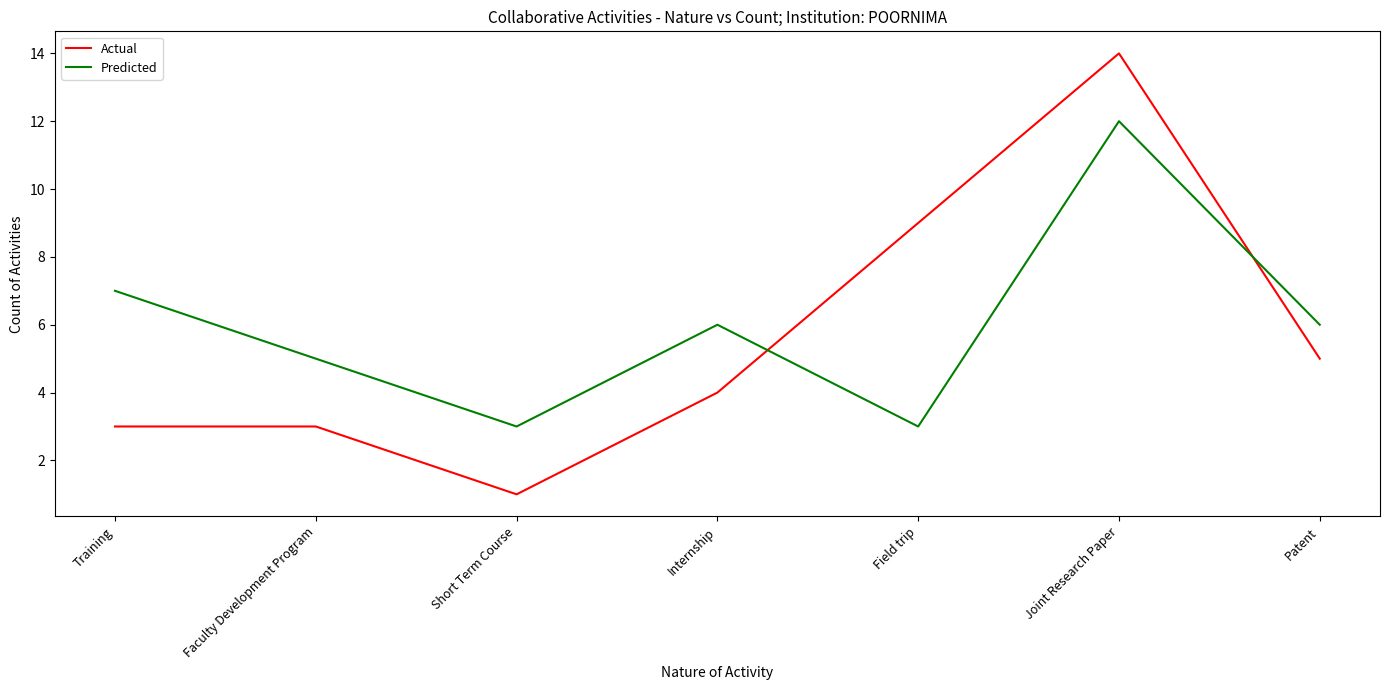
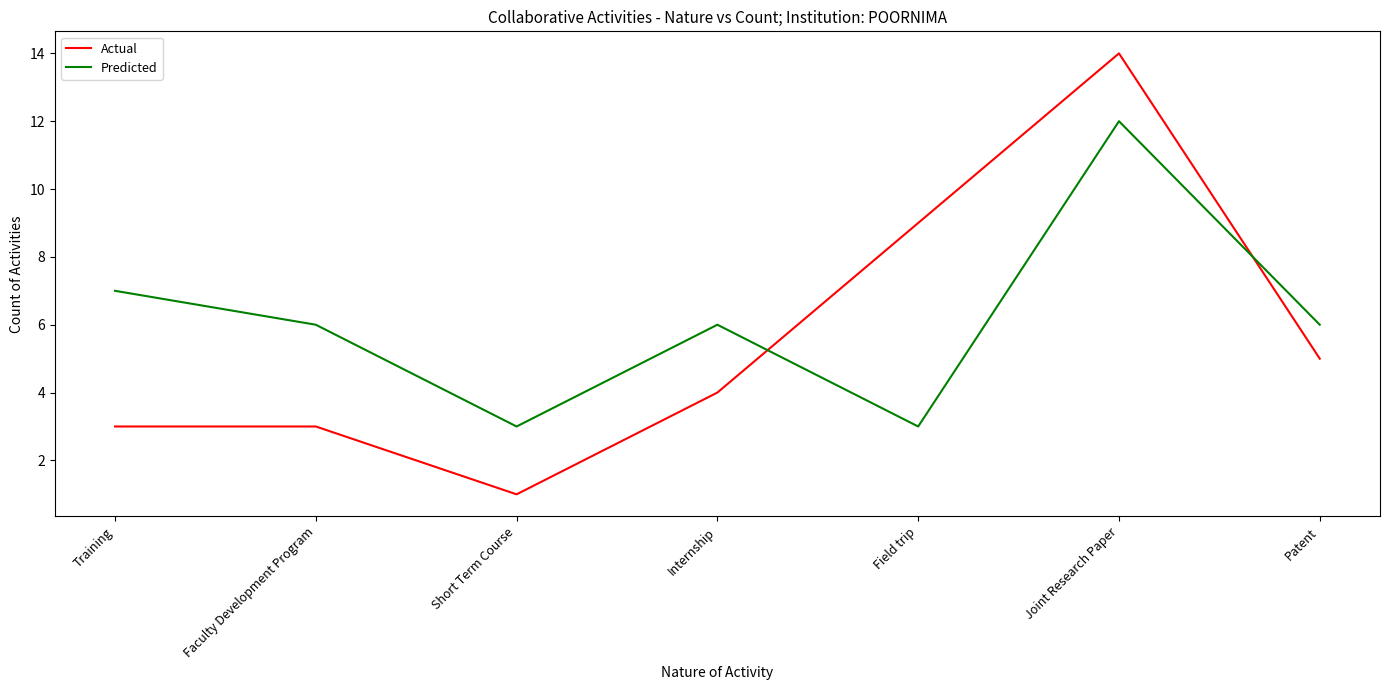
Predicted, Faculty Development Program: 5 -> 6
